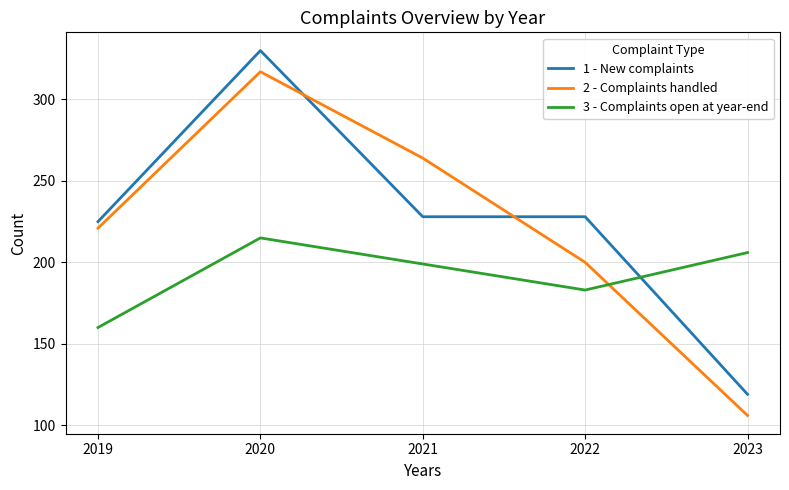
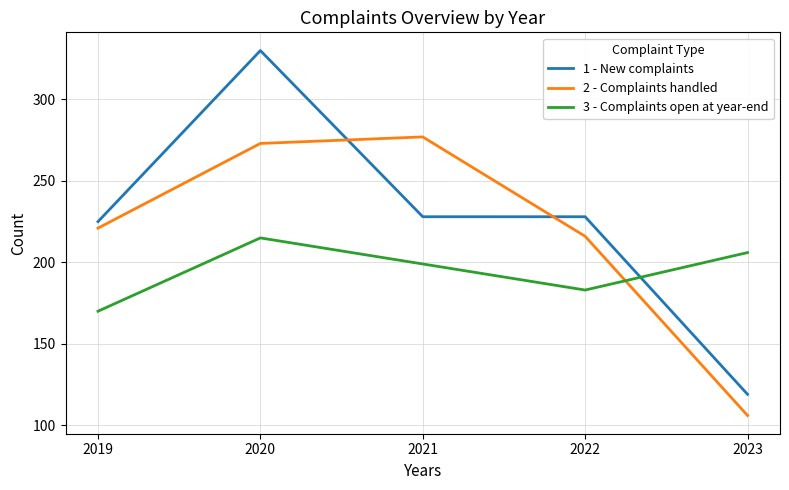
3 - Complaints open at year-end, 2019: 160 -> 170
2 - Complaints handled, 2020: 317 -> 273
2 - Complaints handled, 2021: 264 -> 277
2 - Complaints handled, 2022: 200 -> 216
